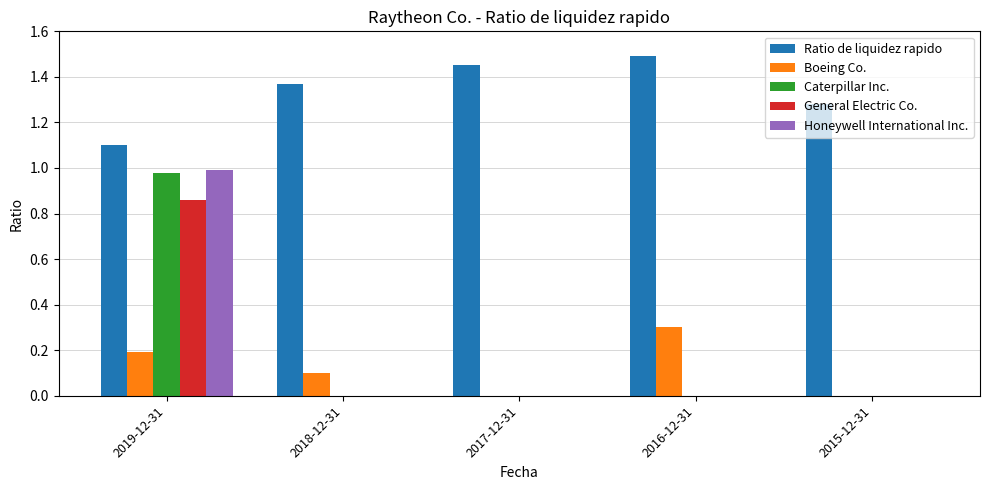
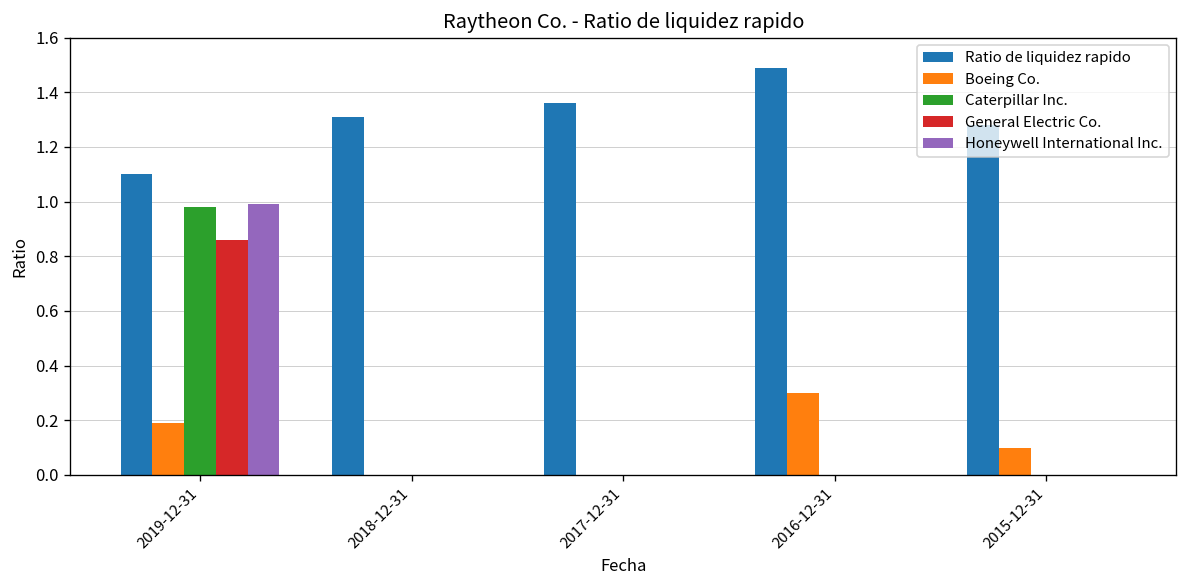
Ratio de liquidez rapido, 2018-12-31: 1.37 -> 1.31
Boeing Co., 2018-12-31: 0.1 -> 0.0
Ratio de liquidez rapido, 2017-12-31: 1.45 -> 1.36
Boeing Co., 2015-12-31: 0.0 -> 0.1
